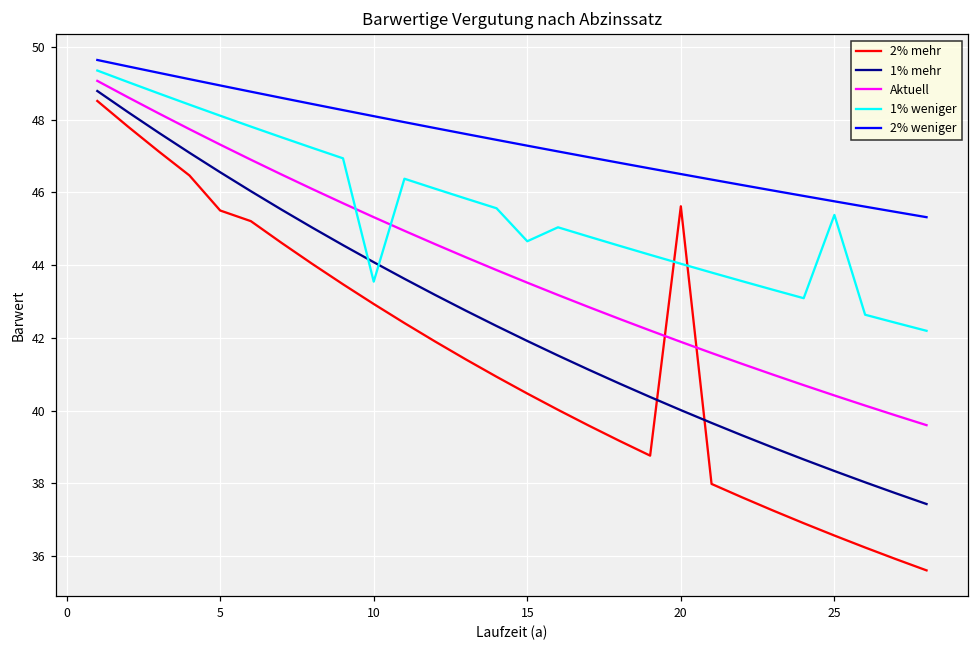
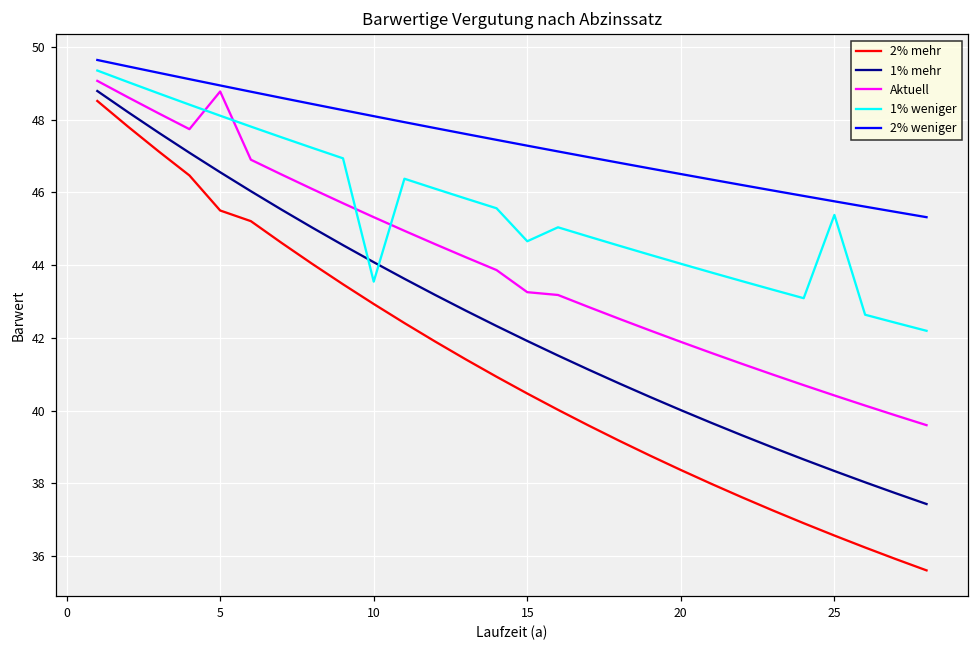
Aktuell, 5: 47.3 -> 48.8
Aktuell, 15: 43.5 -> 43.3
2% mehr, 20: 45.6 -> 38.4
